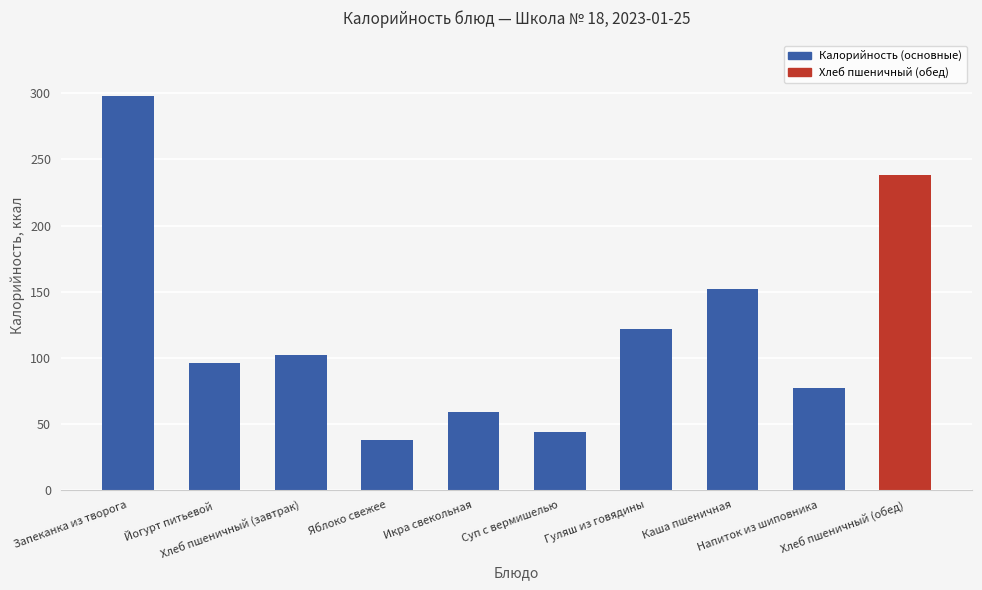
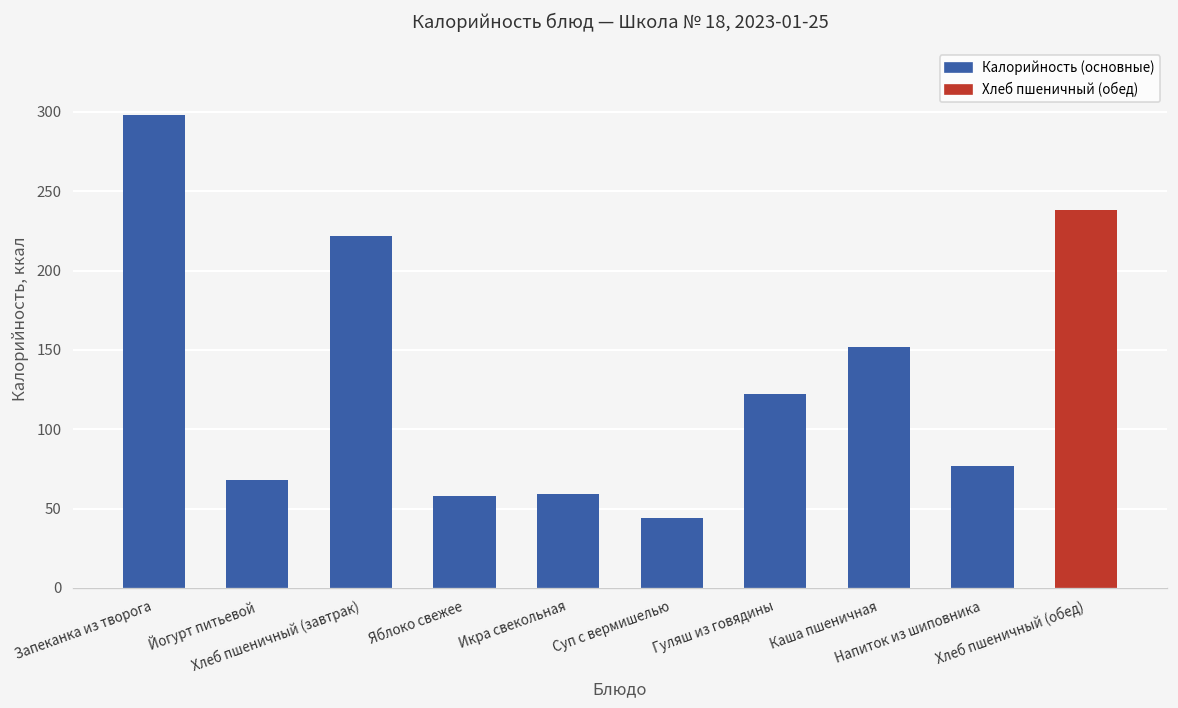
Йогурт питьевой: 96 -> 68
Хлеб пшеничный (завтрак): 102 -> 222
Яблоко свежее: 38 -> 58
